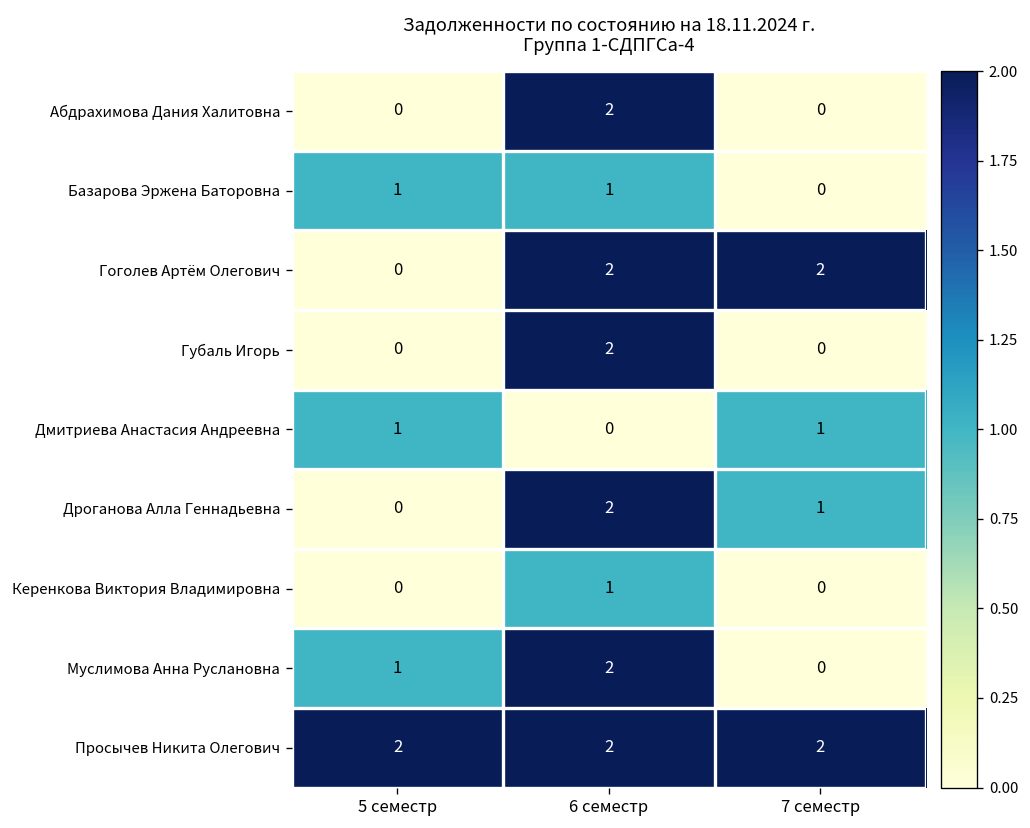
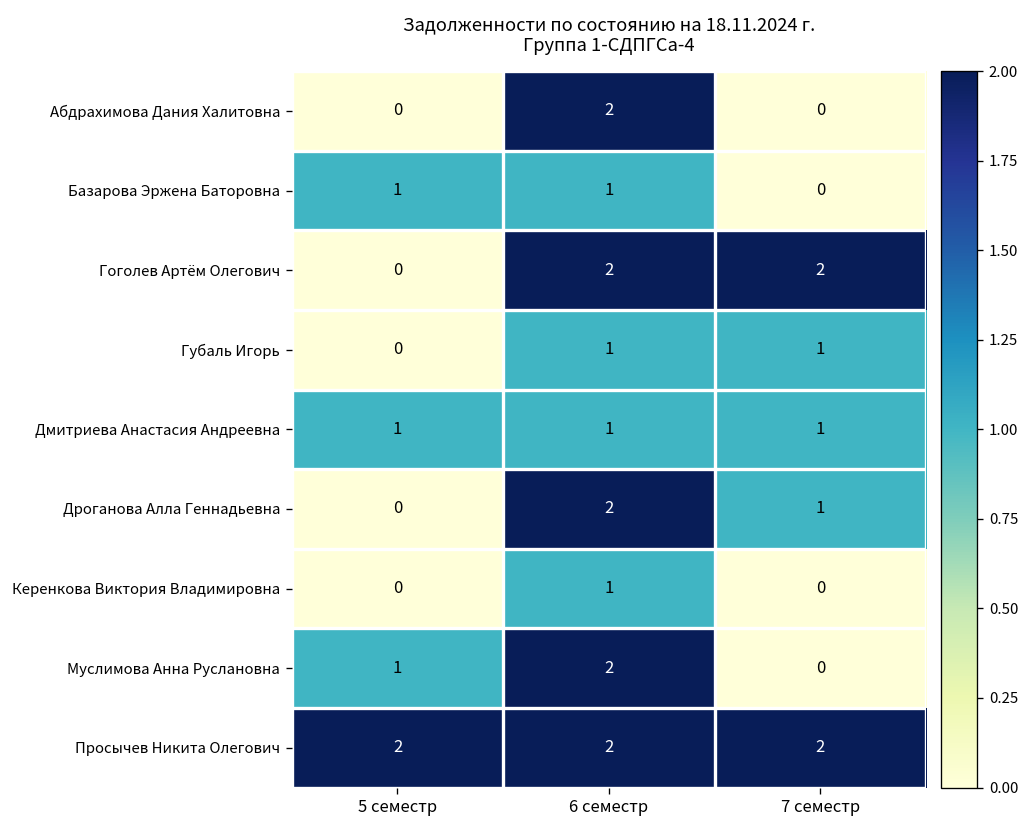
Губаль Игорь, 6 семестр: 2 -> 1
Губаль Игорь, 7 семестр: 0 -> 1
Дмитриева Анастасия Андреевна, 6 семестр: 0 -> 1
